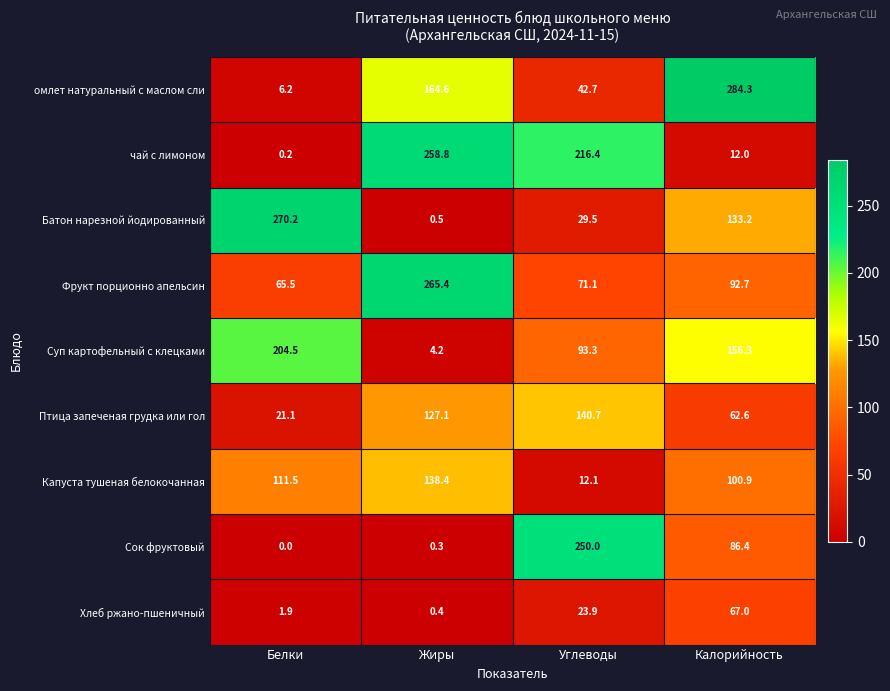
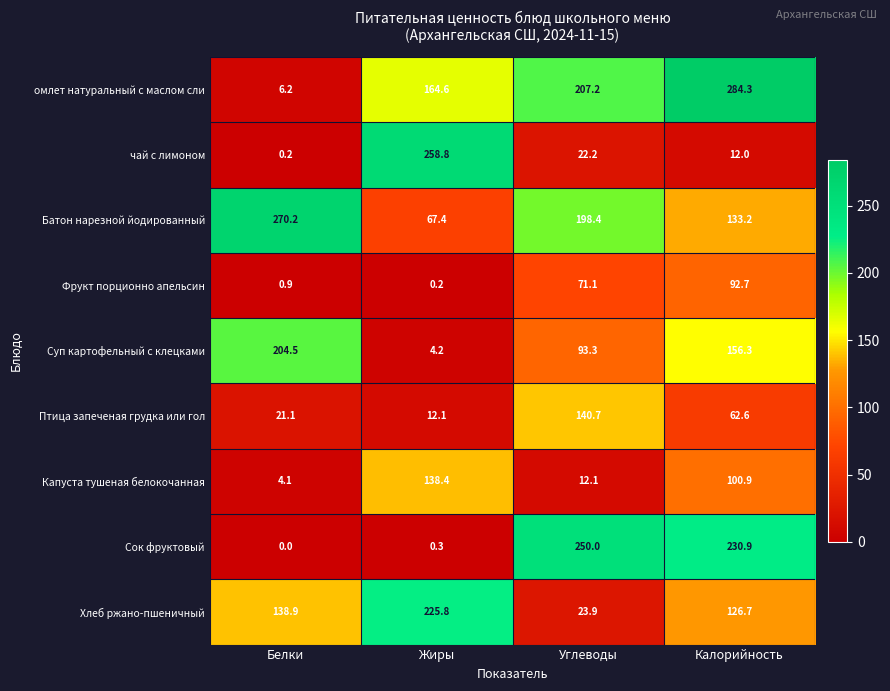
омлет натуральный с маслом сли, Углеводы: 42.7 -> 207.2
чай с лимоном, Углеводы: 216.4 -> 22.2
Батон нарезной йодированный, Жиры: 0.5 -> 67.4
Батон нарезной йодированный, Углеводы: 29.5 -> 198.4
Фрукт порционно апельсин, Белки: 65.5 -> 0.9
Фрукт порционно апельсин, Жиры: 265.4 -> 0.2
Птица запеченая грудка или гол, Жиры: 127.1 -> 12.1
Капуста тушеная белокочанная, Белки: 111.5 -> 4.1
Сок фруктовый, Калорийность: 86.4 -> 230.9
Хлеб ржано-пшеничный, Белки: 1.9 -> 138.9
Хлеб ржано-пшеничный, Жиры: 0.4 -> 225.8
Хлеб ржано-пшеничный, Калорийность: 67.0 -> 126.7
